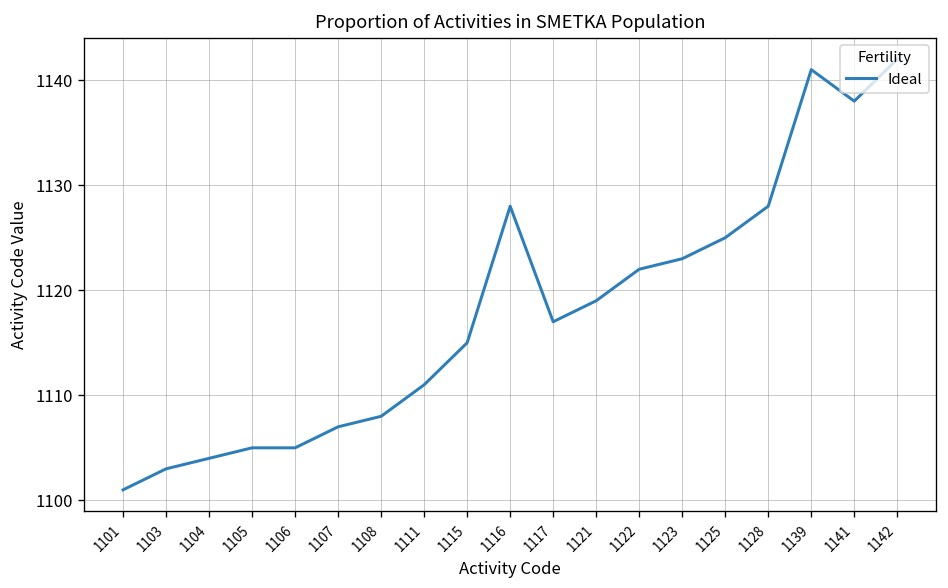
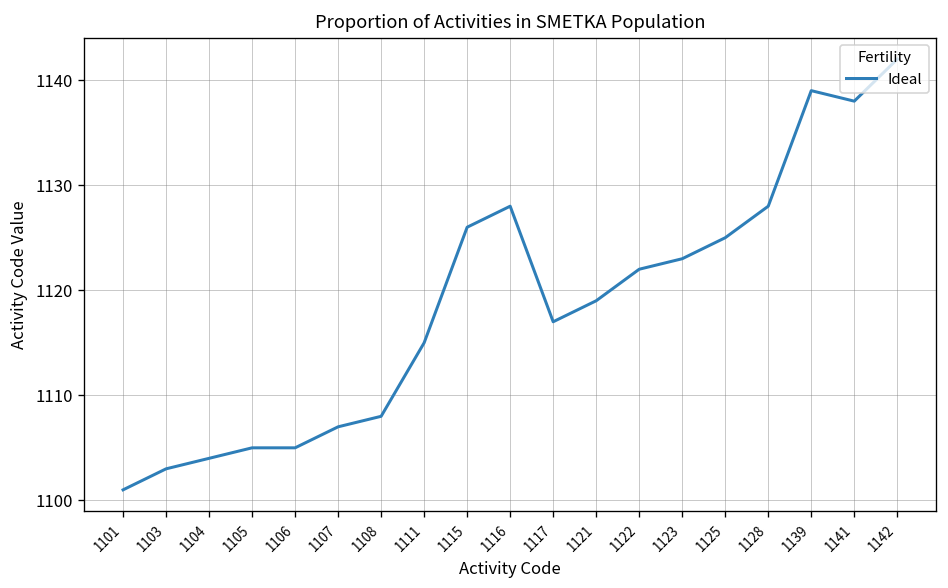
1111: 1111 -> 1115
1115: 1115 -> 1126
1139: 1141 -> 1139
